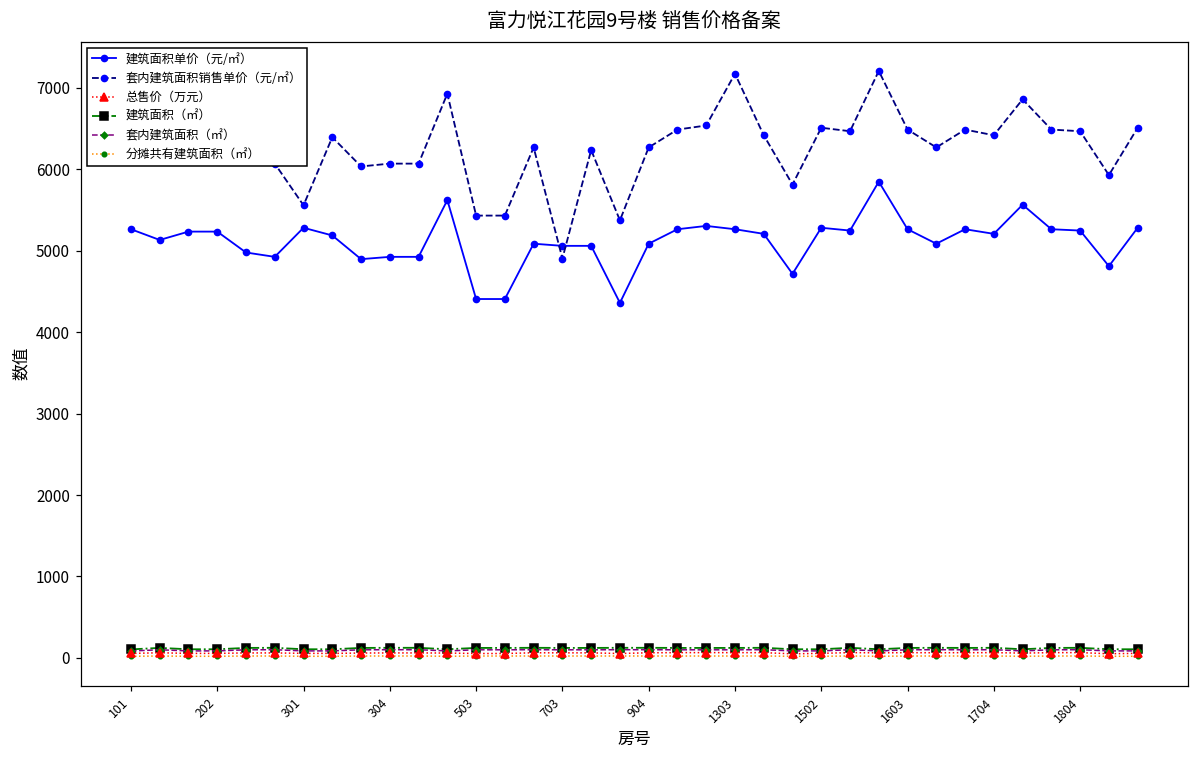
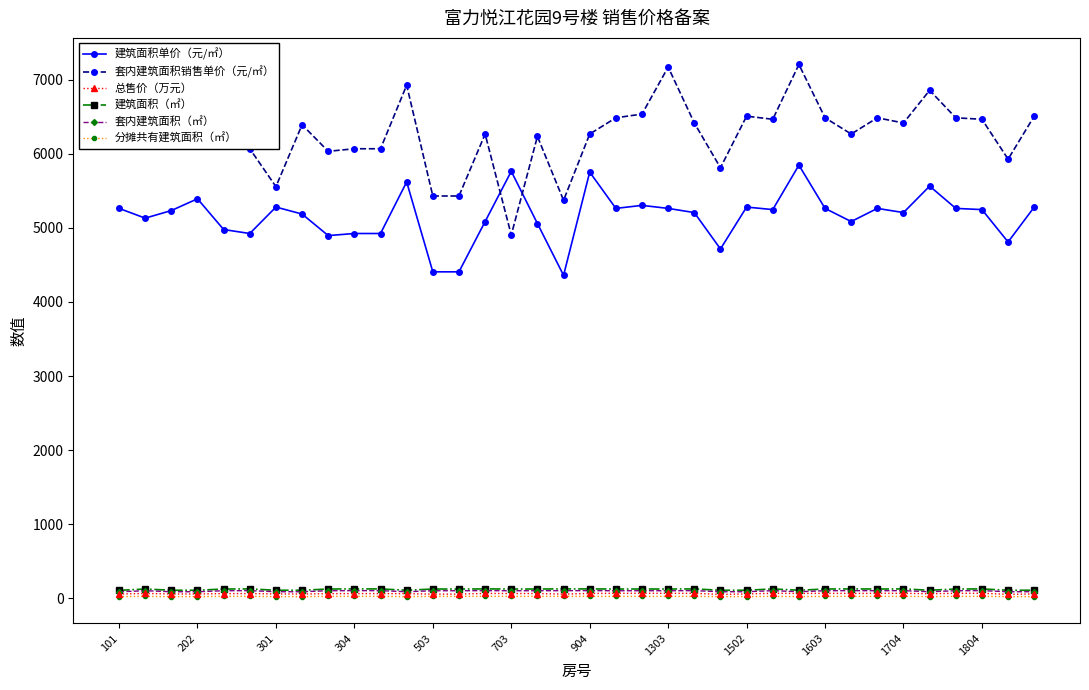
建筑面积单价（元/㎡）, 202: 5200 -> 5400
建筑面积单价（元/㎡）, 703: 5100 -> 5800
建筑面积单价（元/㎡）, 904: 5100 -> 5800
